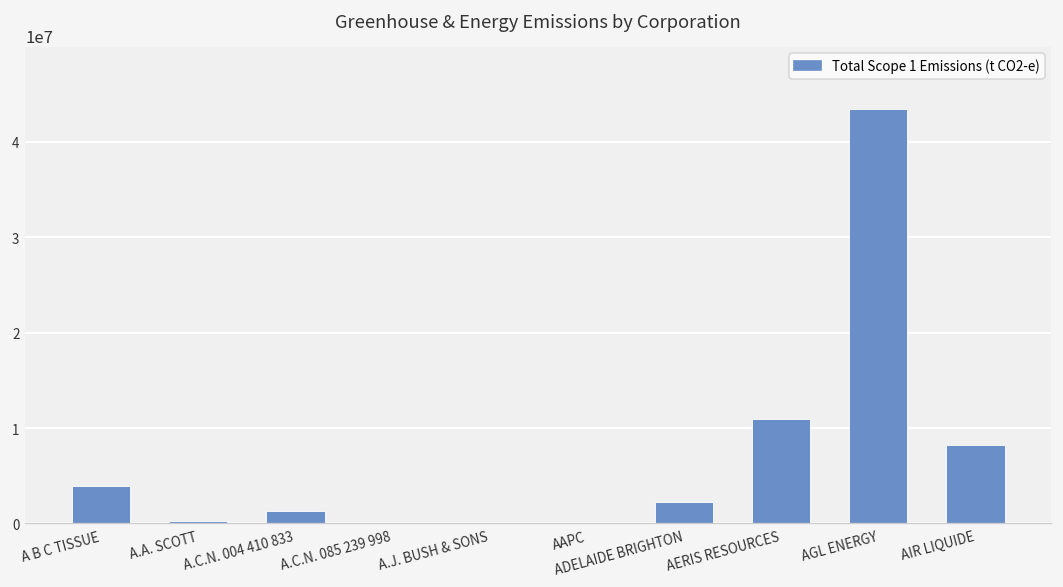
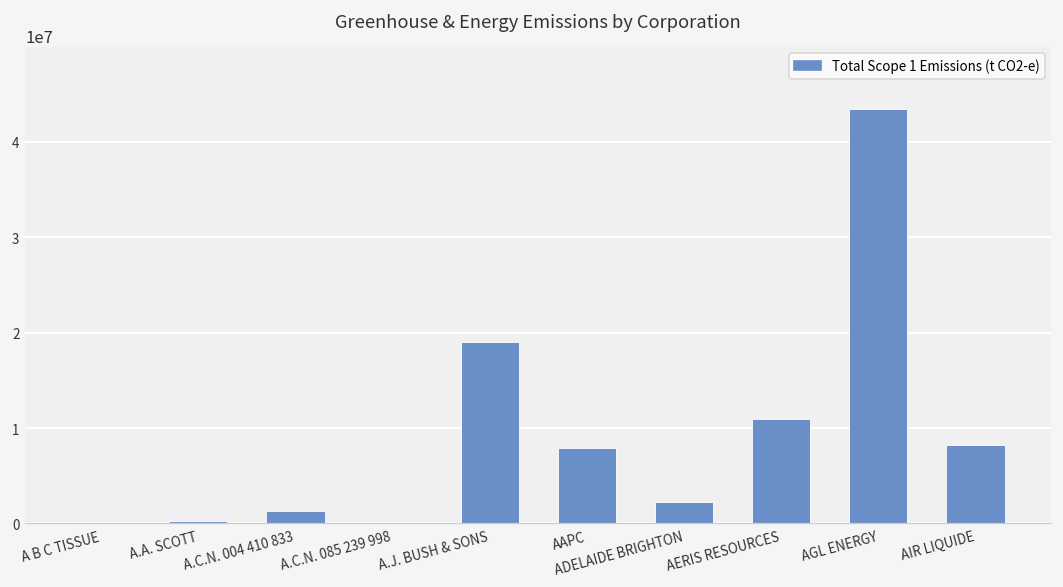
A B C TISSUE: 4000000 -> 0
A.J. BUSH & SONS: 0 -> 19000000
AAPC: 0 -> 8000000
